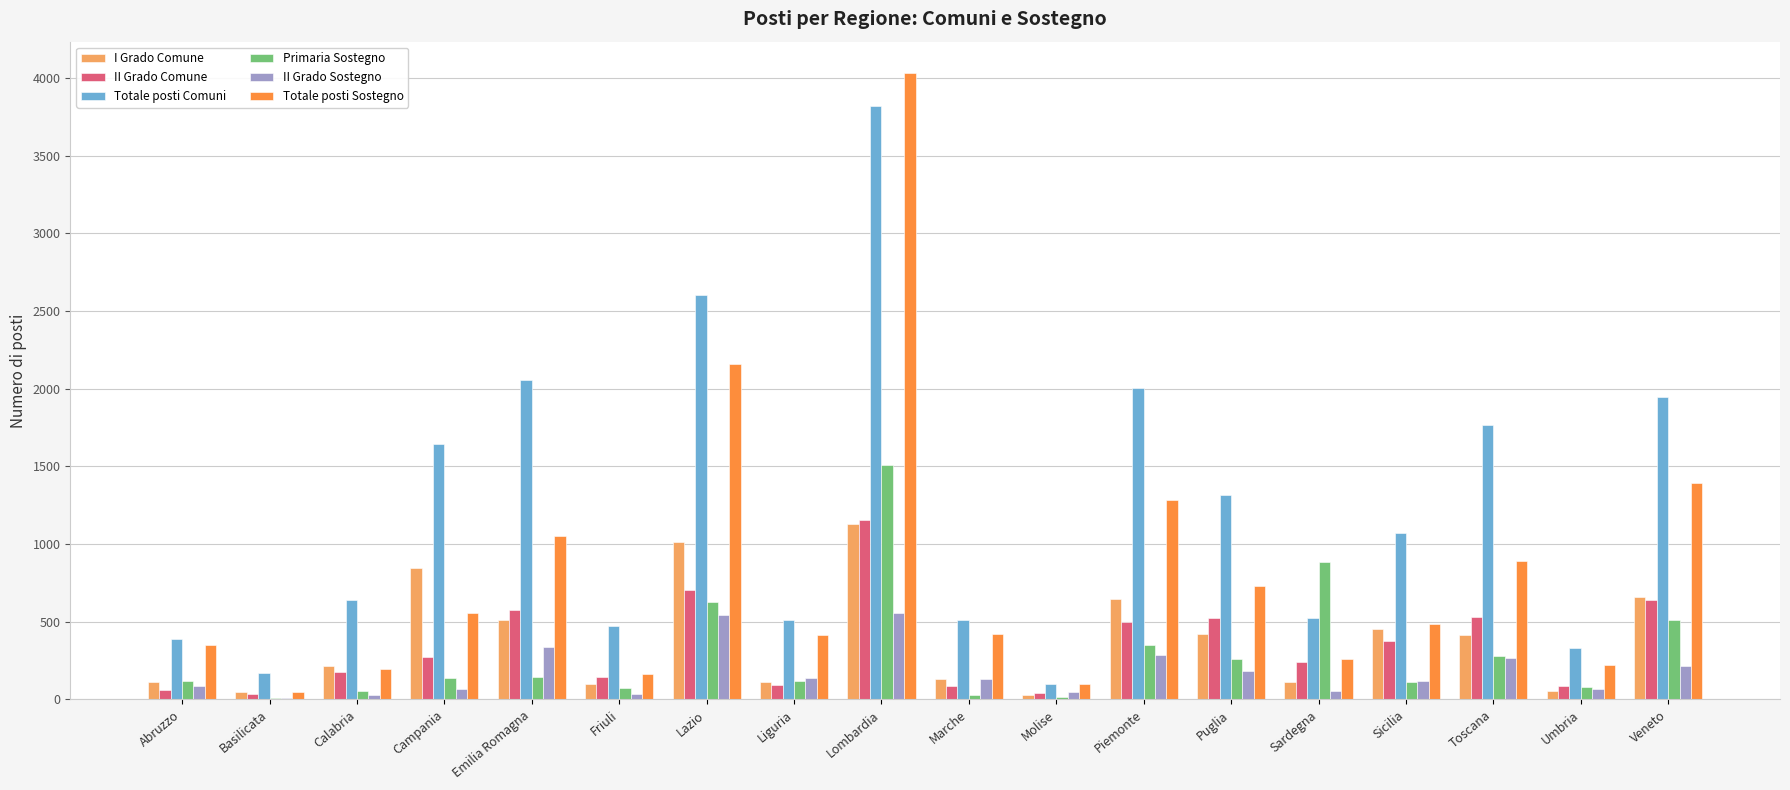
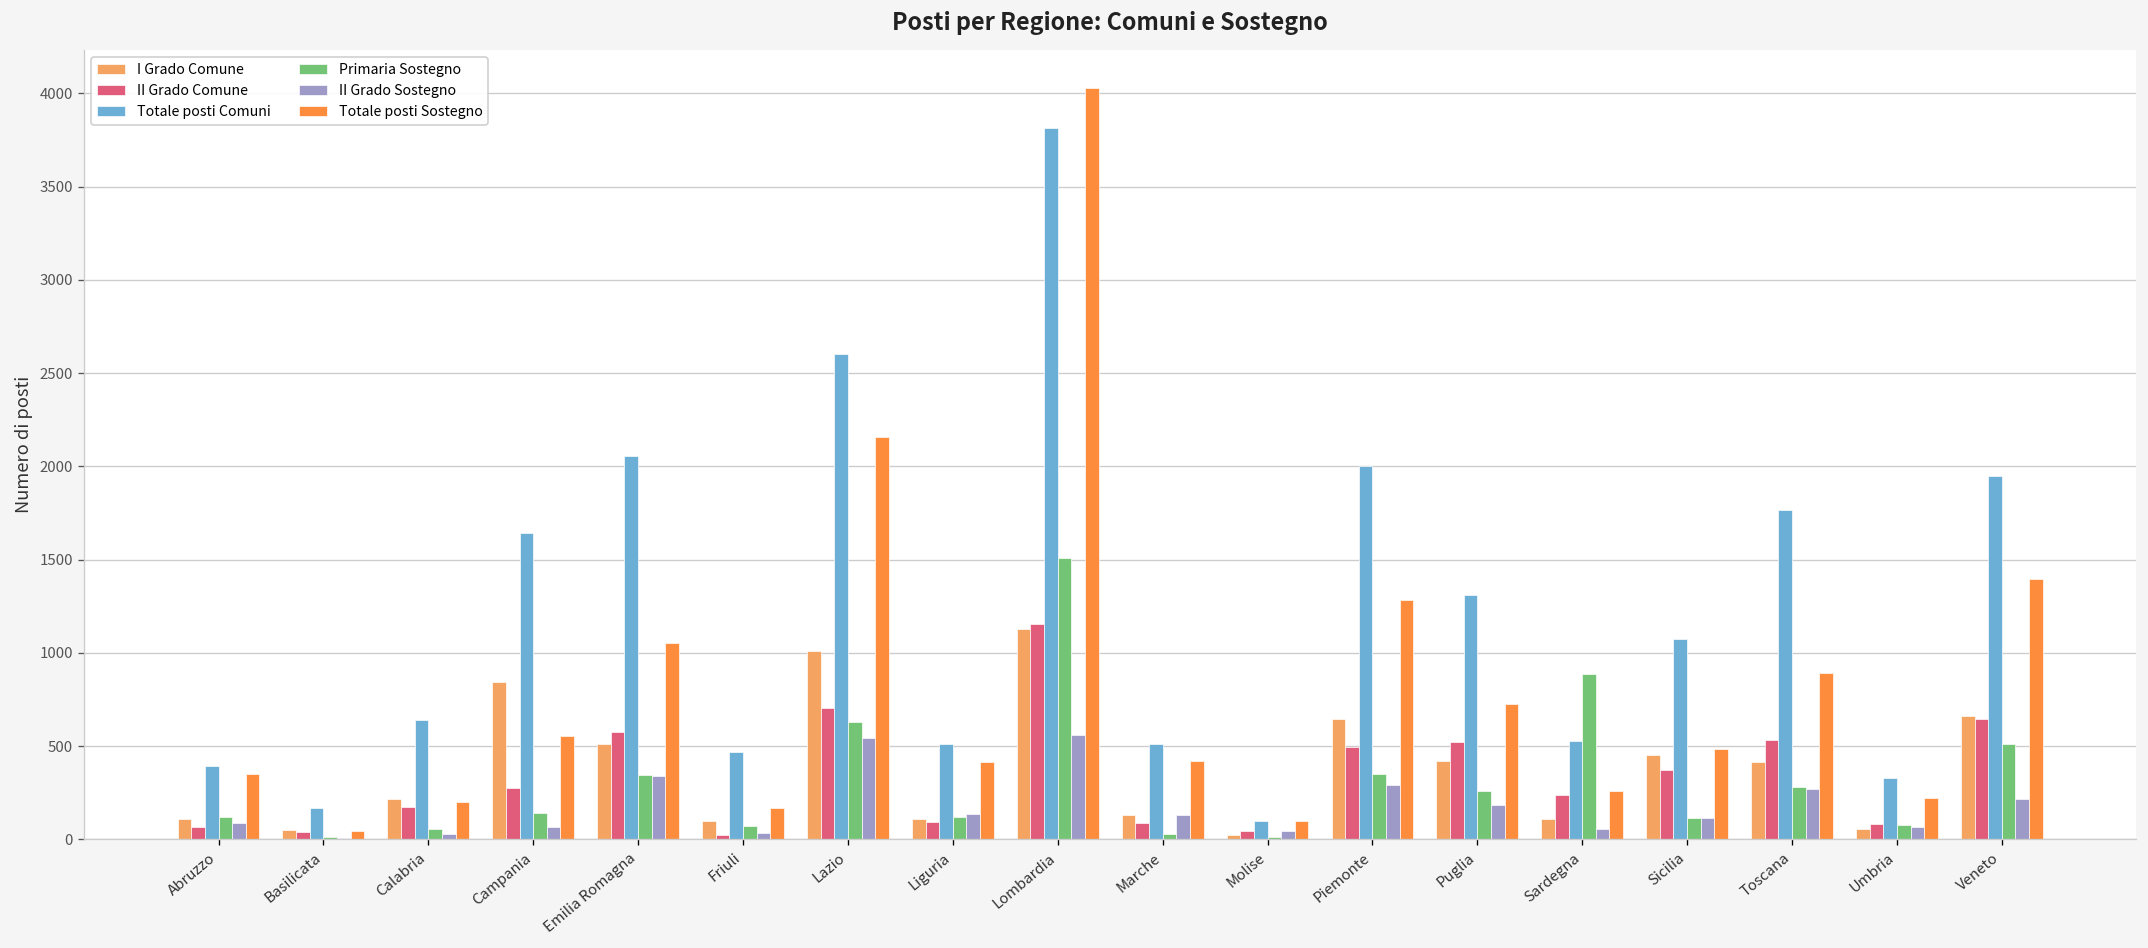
Primaria Sostegno, Emilia Romagna: 150 -> 350
II Grado Comune, Friuli: 140 -> 30
